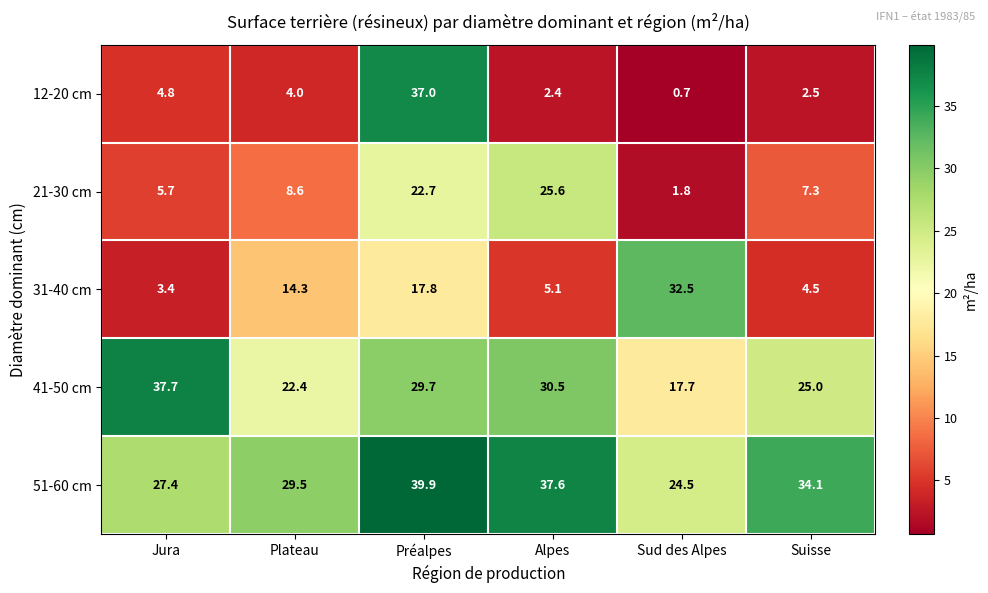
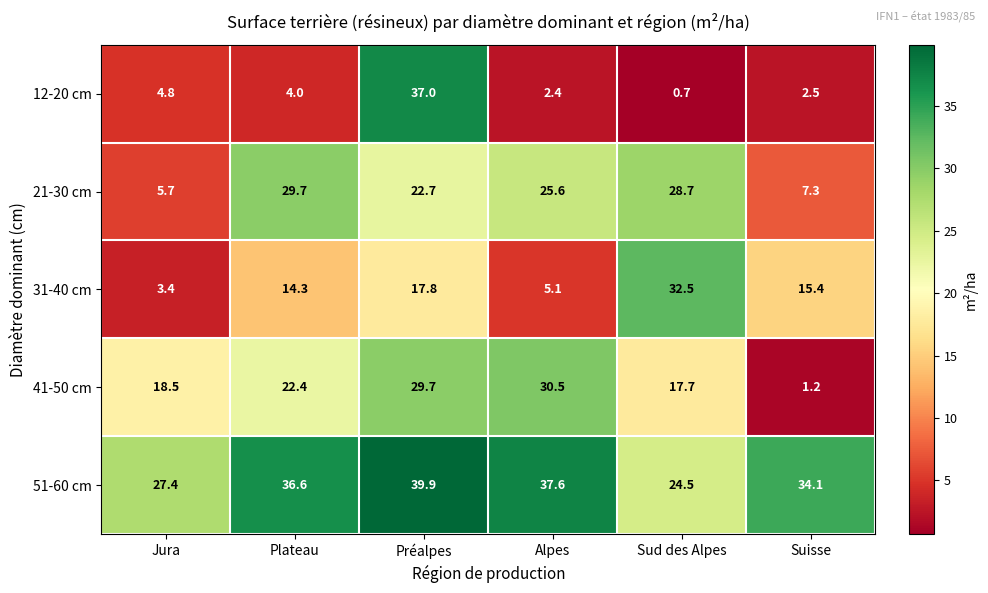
21-30 cm, Plateau: 8.6 -> 29.7
21-30 cm, Sud des Alpes: 1.8 -> 28.7
31-40 cm, Suisse: 4.5 -> 15.4
41-50 cm, Jura: 37.7 -> 18.5
41-50 cm, Suisse: 25.0 -> 1.2
51-60 cm, Plateau: 29.5 -> 36.6
